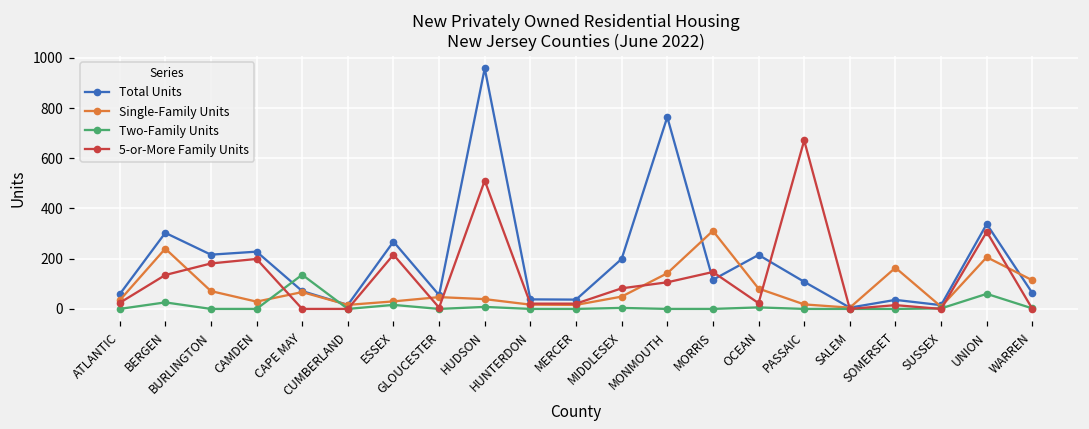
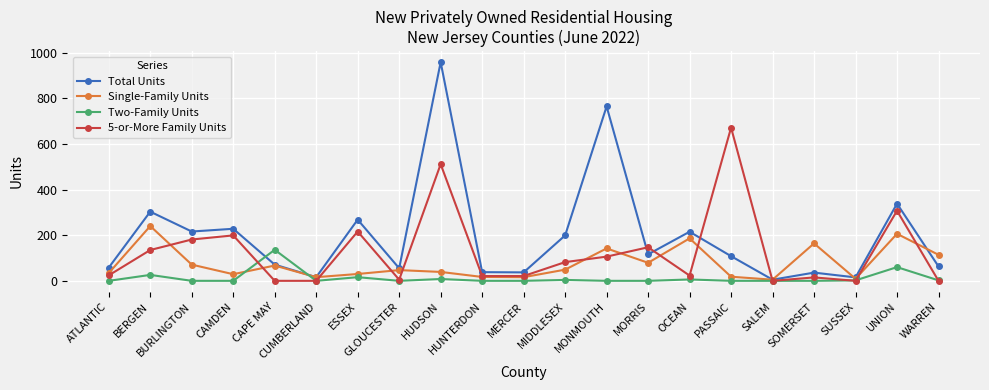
Single-Family Units, MORRIS: 310 -> 80
Single-Family Units, OCEAN: 80 -> 190
